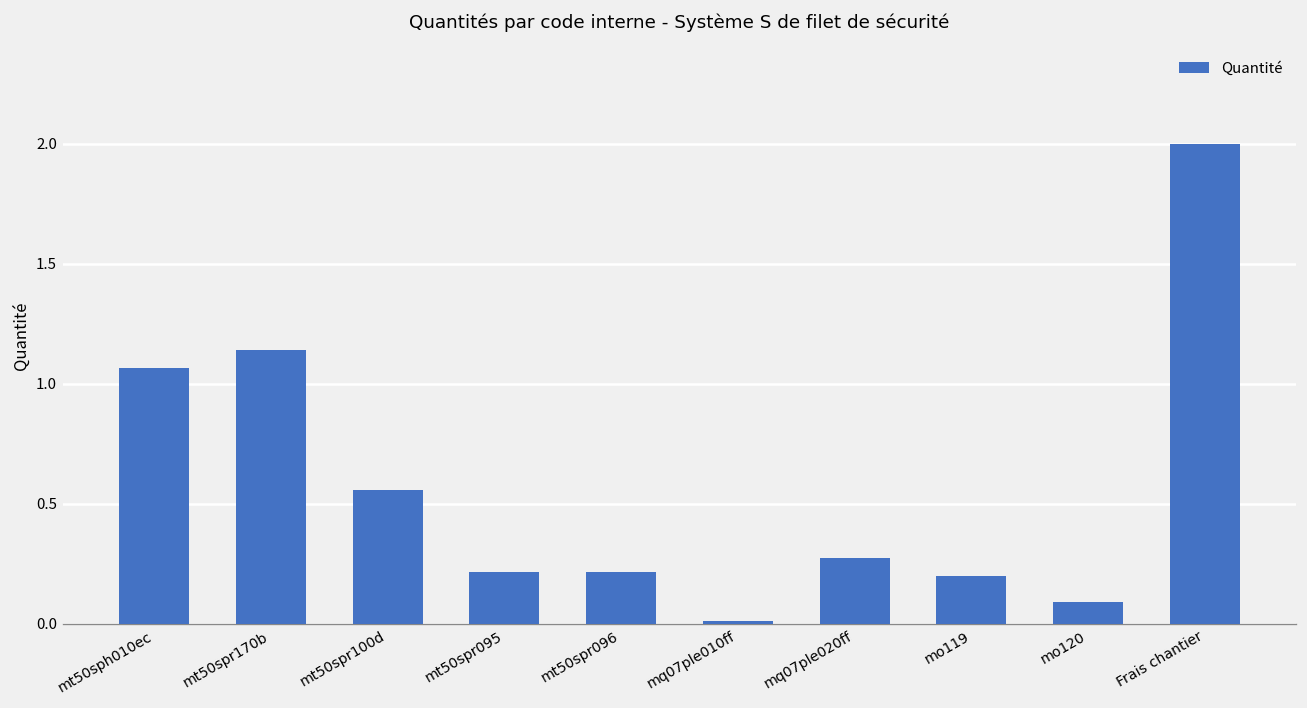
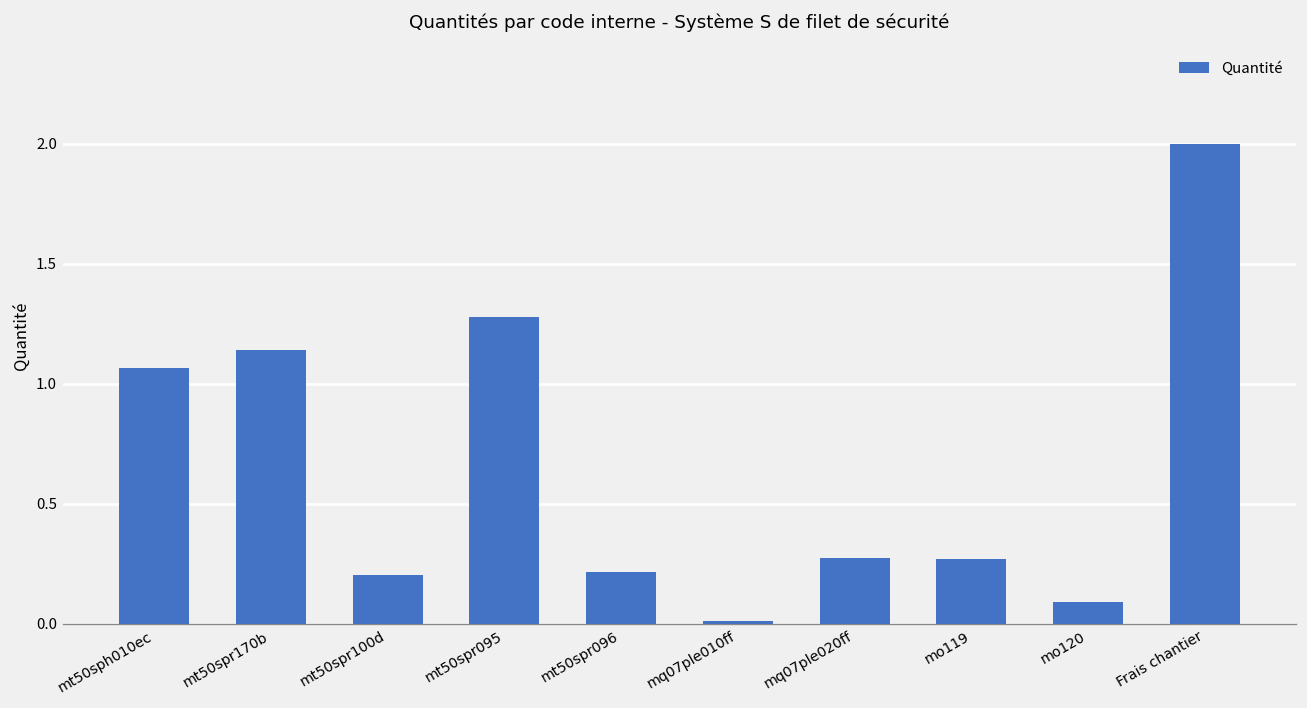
mt50spr100d: 0.56 -> 0.20
mt50spr095: 0.22 -> 1.28
mo119: 0.20 -> 0.27
